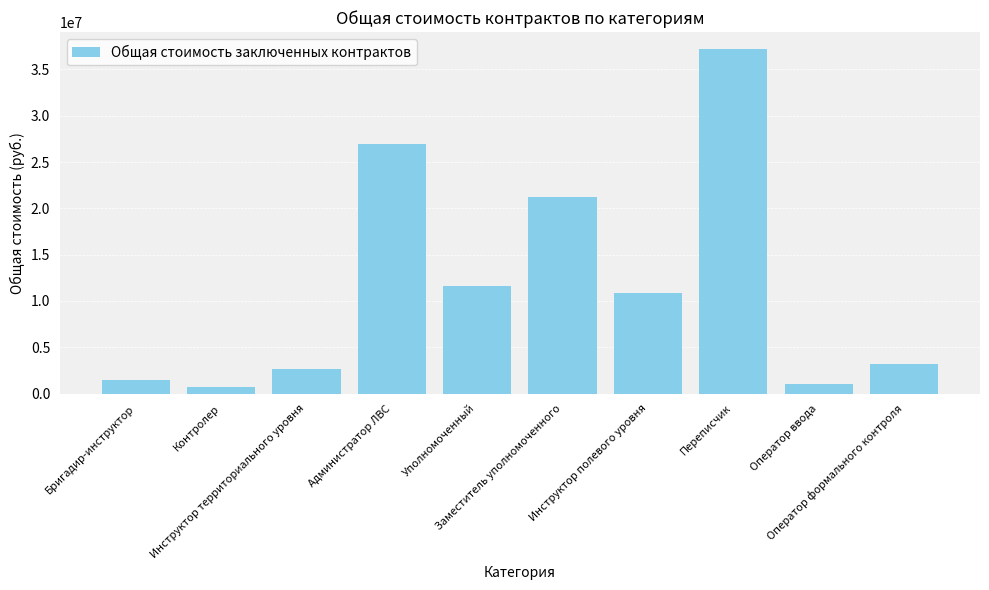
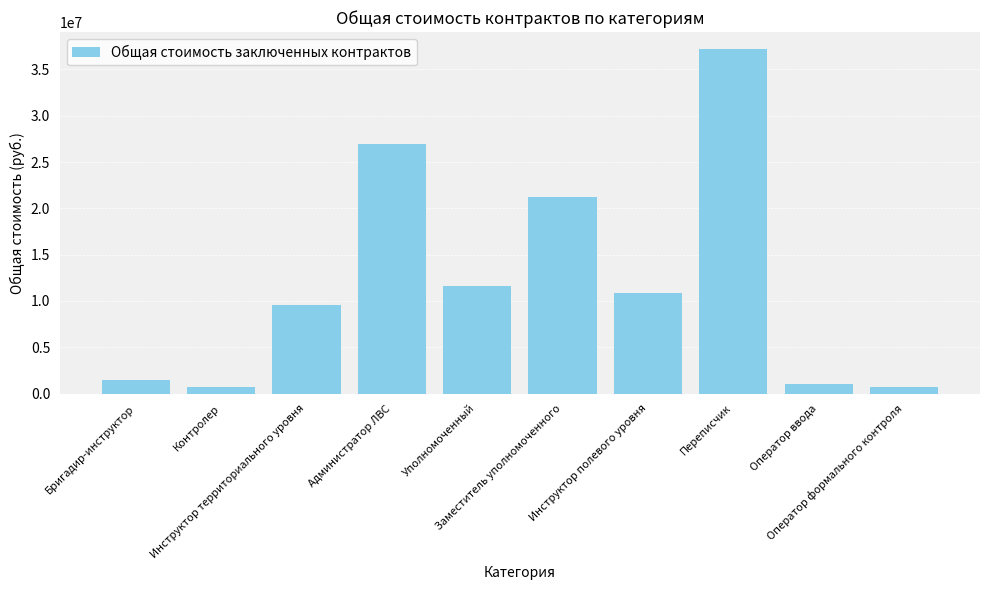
Инструктор территориального уровня: 3000000 -> 10000000
Оператор формального контроля: 3000000 -> 1000000
